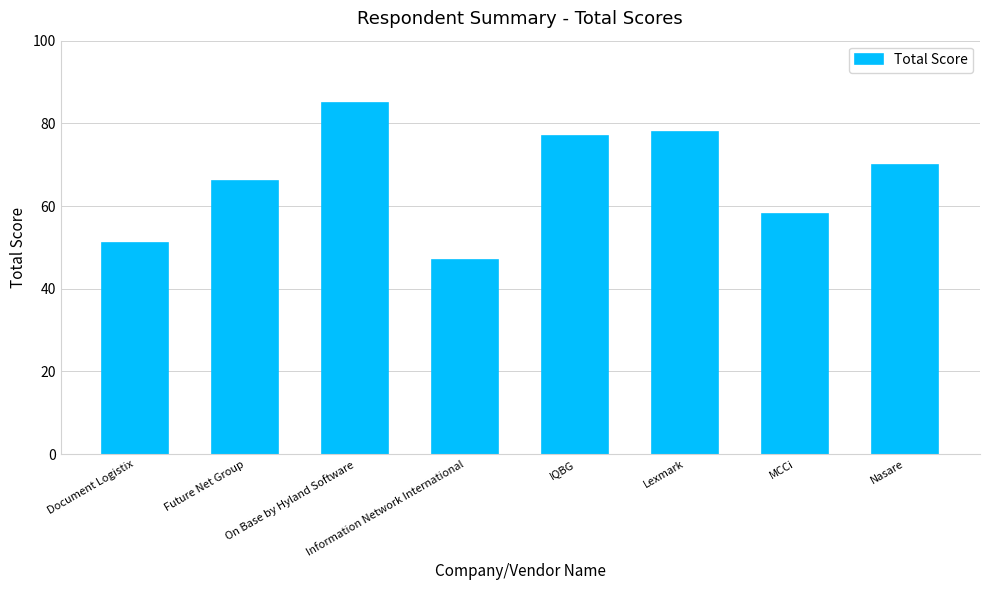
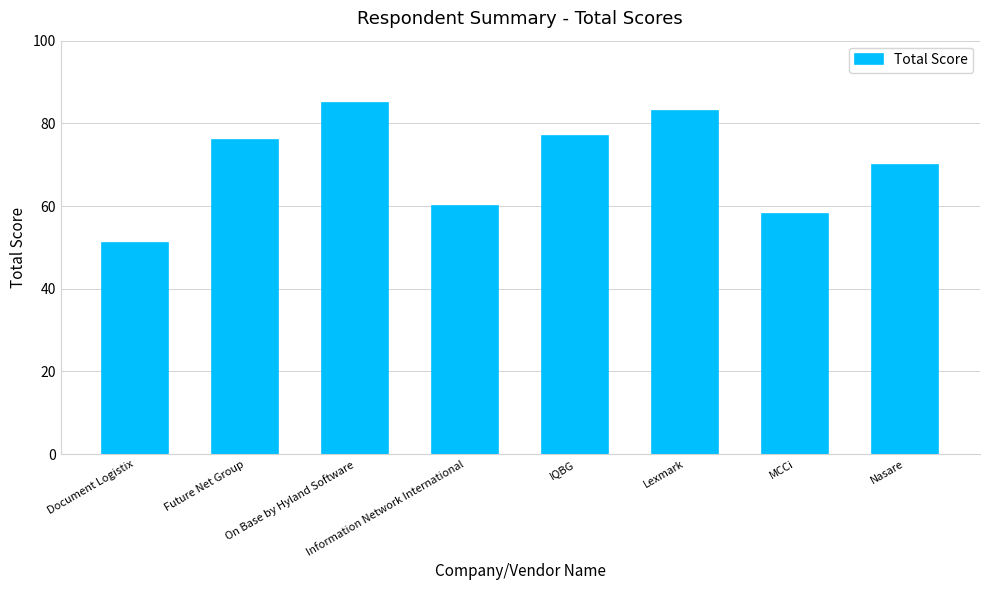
Future Net Group: 66 -> 76
Information Network International: 47 -> 60
Lexmark: 78 -> 83
